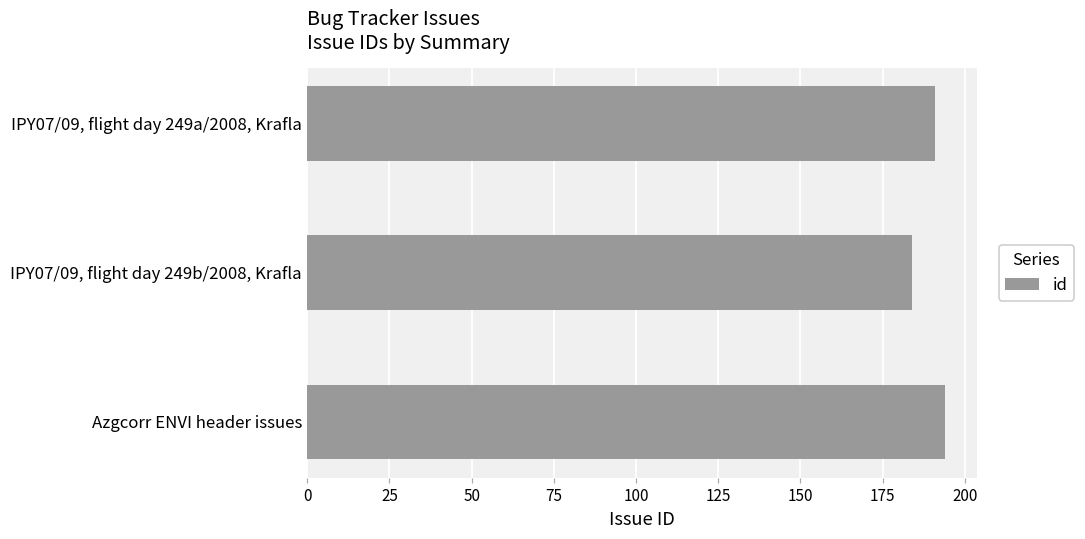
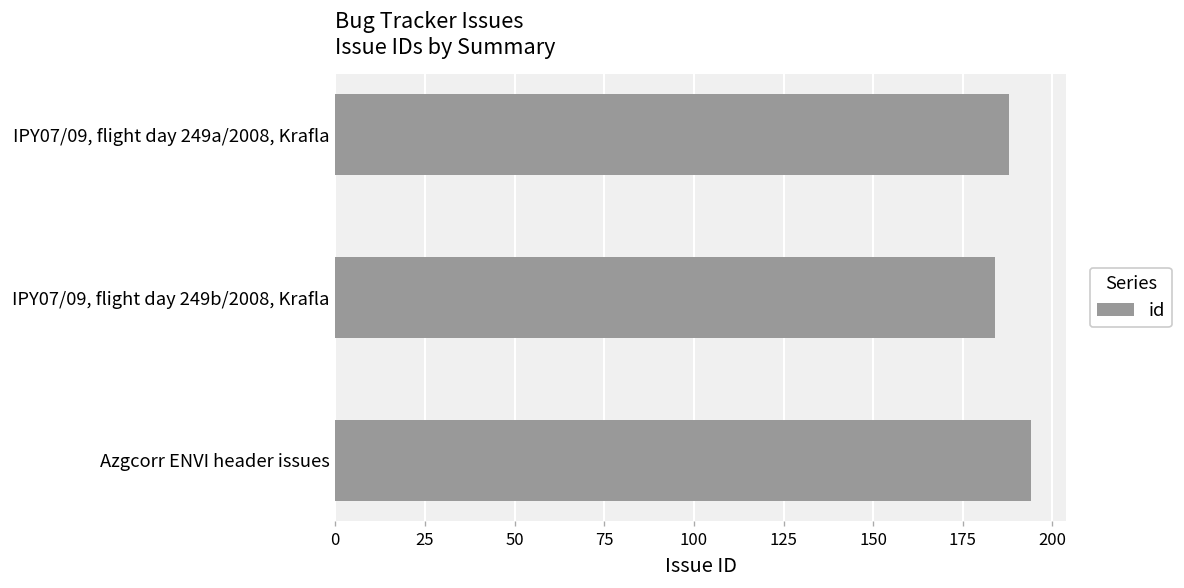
IPY07/09, flight day 249a/2008, Krafla: 191 -> 188
